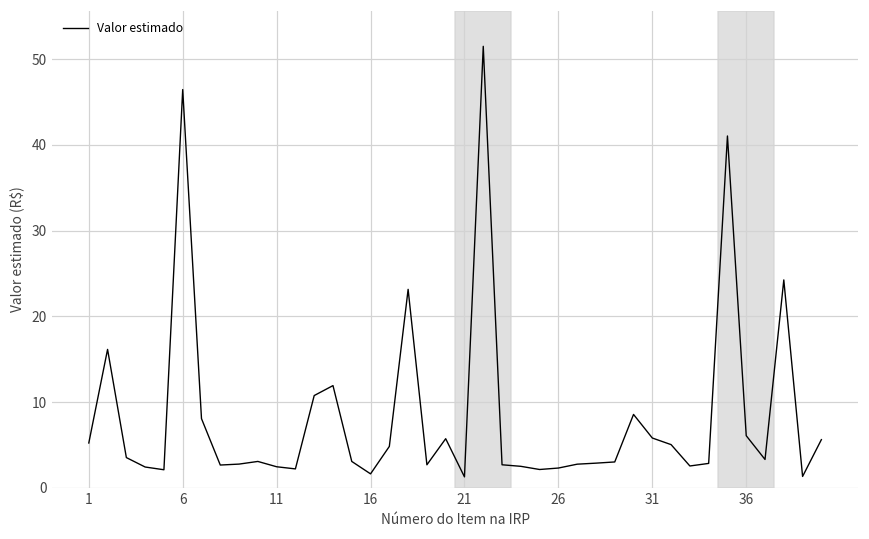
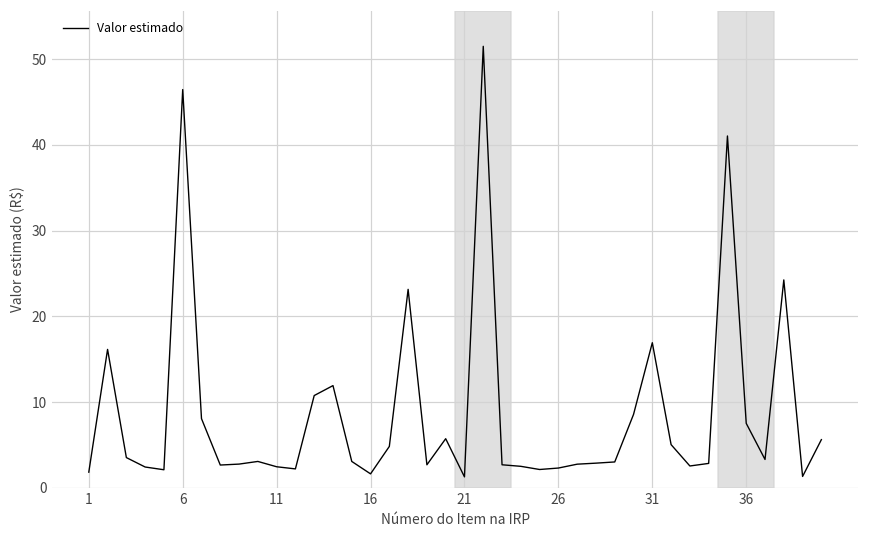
1: 5 -> 2
31: 6 -> 17
36: 6 -> 8
